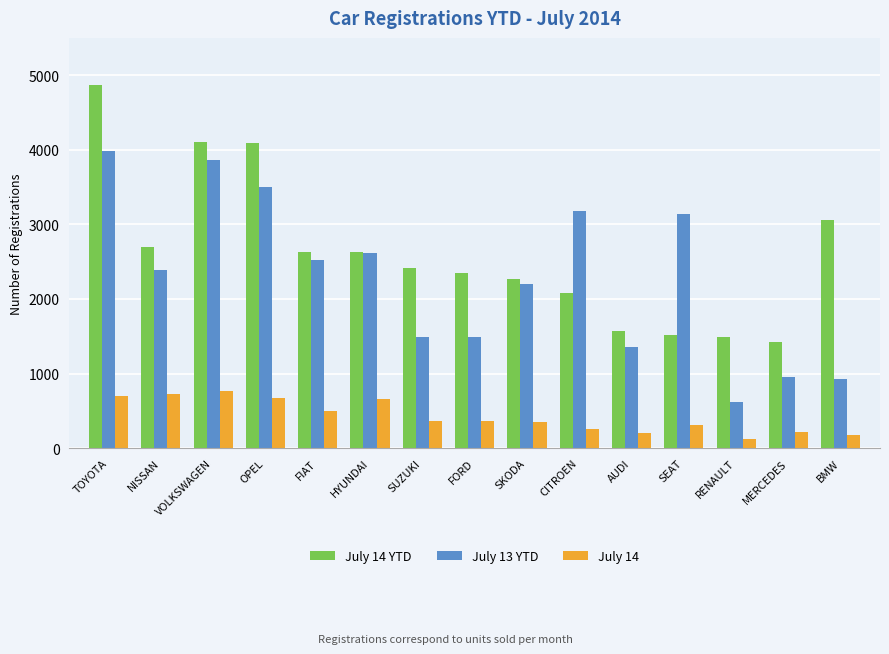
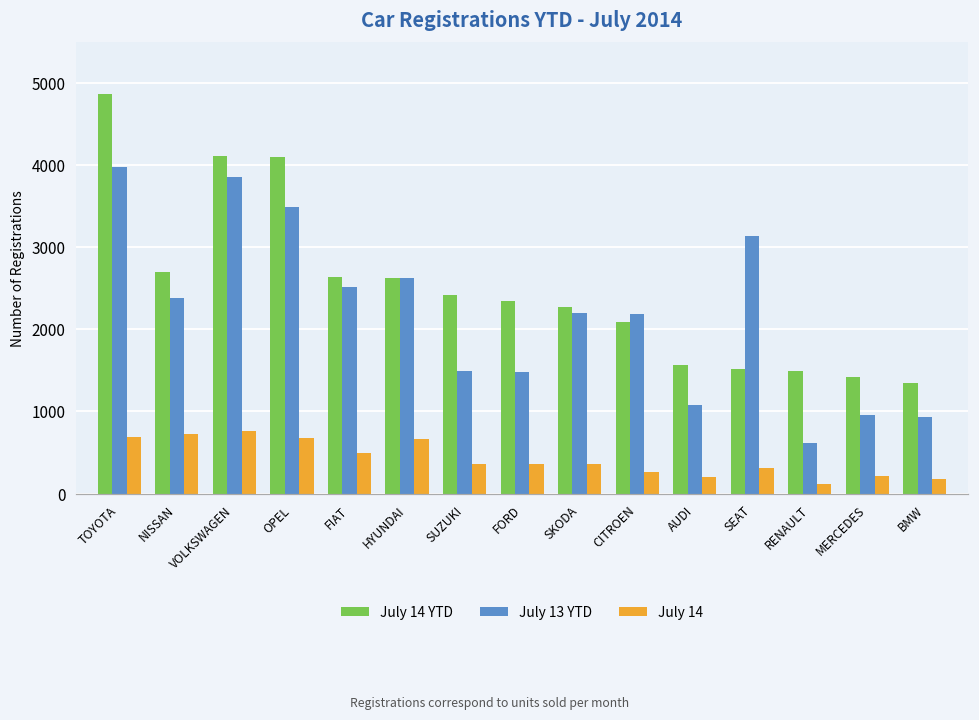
July 13 YTD, CITROEN: 3200 -> 2200
July 13 YTD, AUDI: 1400 -> 1100
July 14 YTD, BMW: 3100 -> 1300
